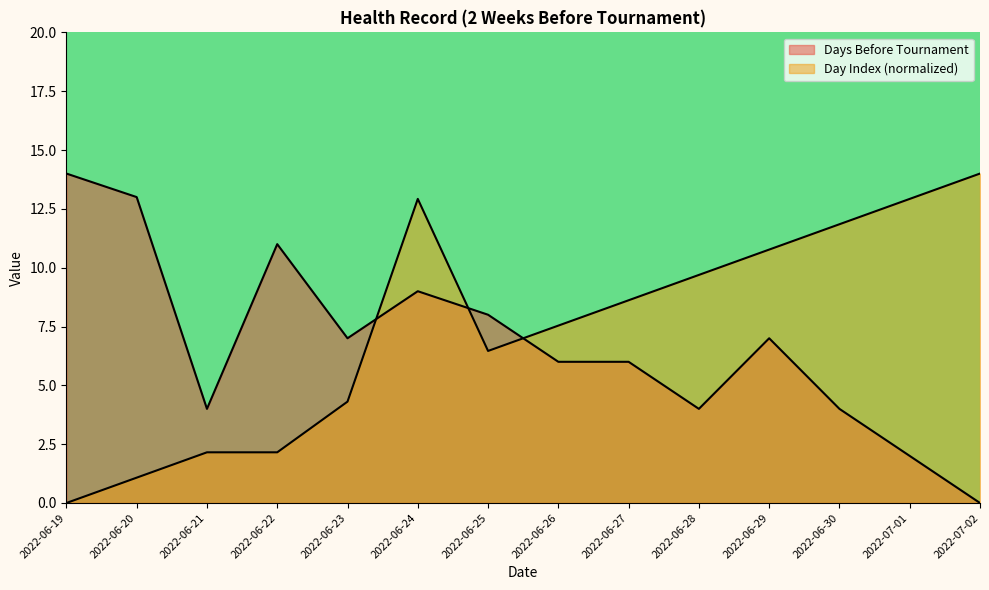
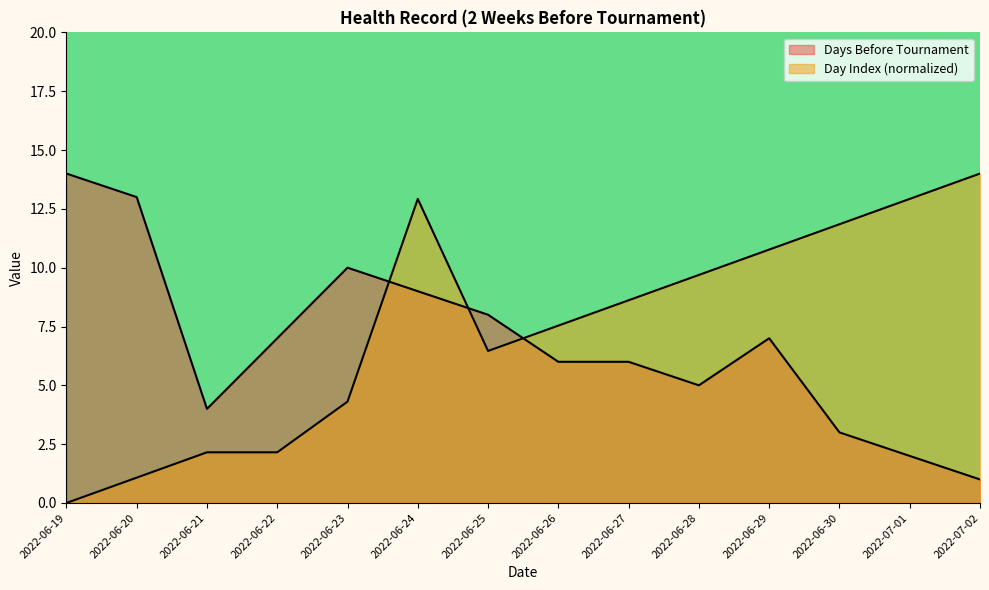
Days Before Tournament, 2022-06-22: 11 -> 7
Days Before Tournament, 2022-06-23: 7 -> 10
Days Before Tournament, 2022-06-28: 4 -> 5
Days Before Tournament, 2022-06-30: 4 -> 3
Days Before Tournament, 2022-07-02: 0 -> 1
